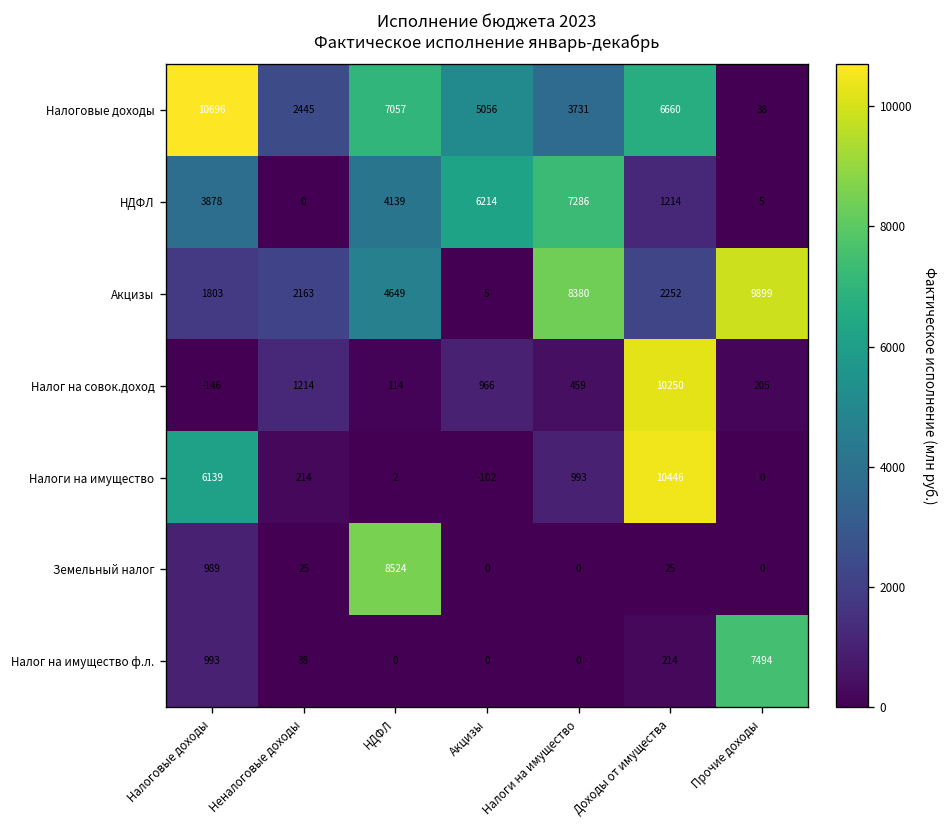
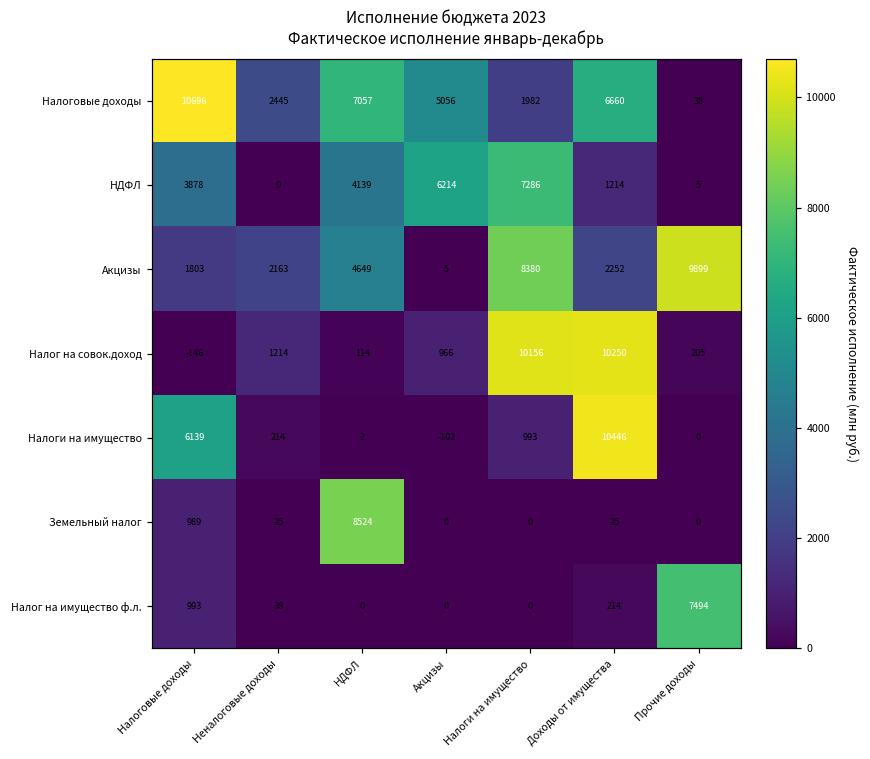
Налоговые доходы, Налоги на имущество: 3731 -> 1982
Налог на совок.доход, Налоги на имущество: 459 -> 10156
